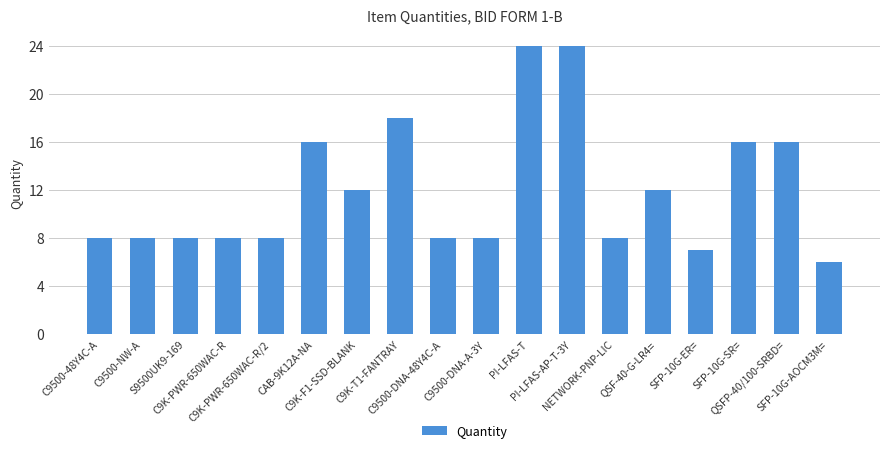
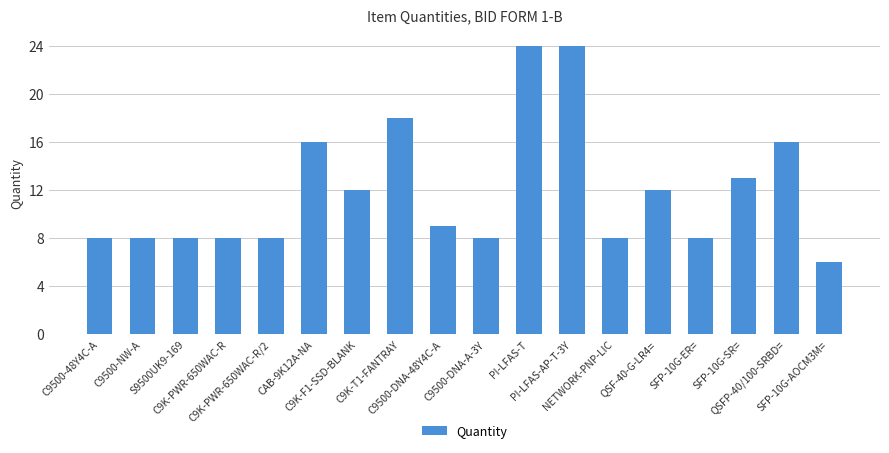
C9500-DNA-48Y4C-A: 8 -> 9
SFP-10G-ER=: 7 -> 8
SFP-10G-SR=: 16 -> 13
